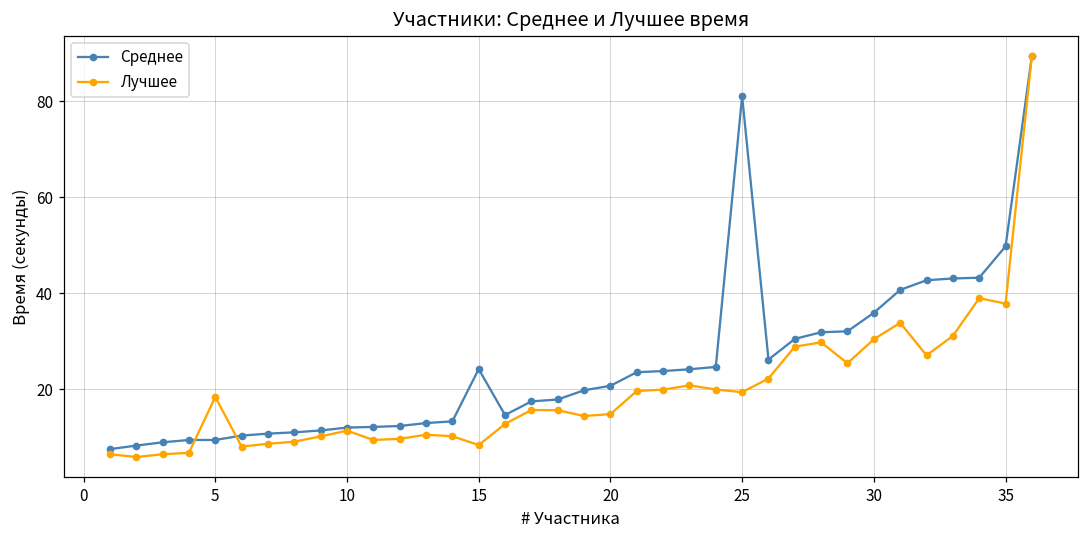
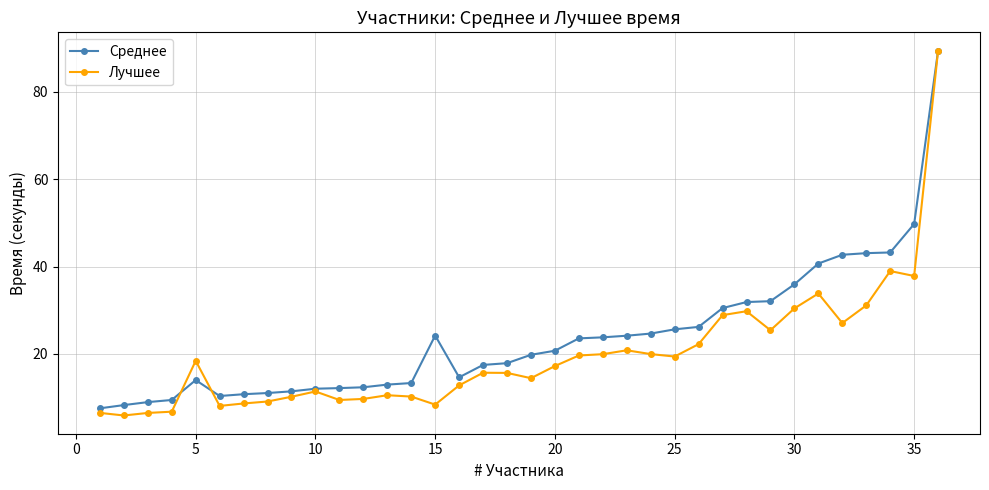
Среднее, 5: 9 -> 14
Лучшее, 20: 15 -> 17
Среднее, 25: 81 -> 26
